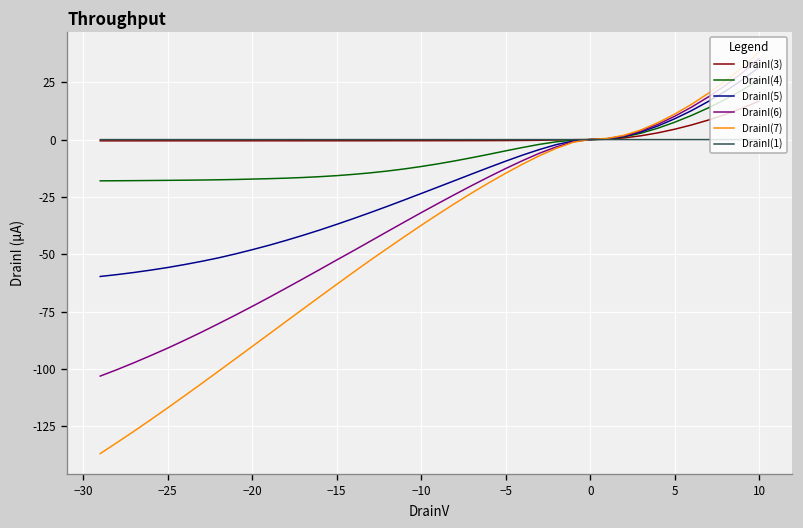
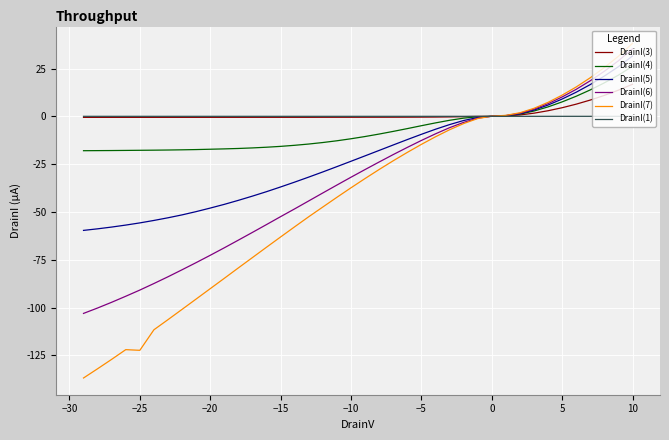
DrainI(7), −25: -117 -> -122
